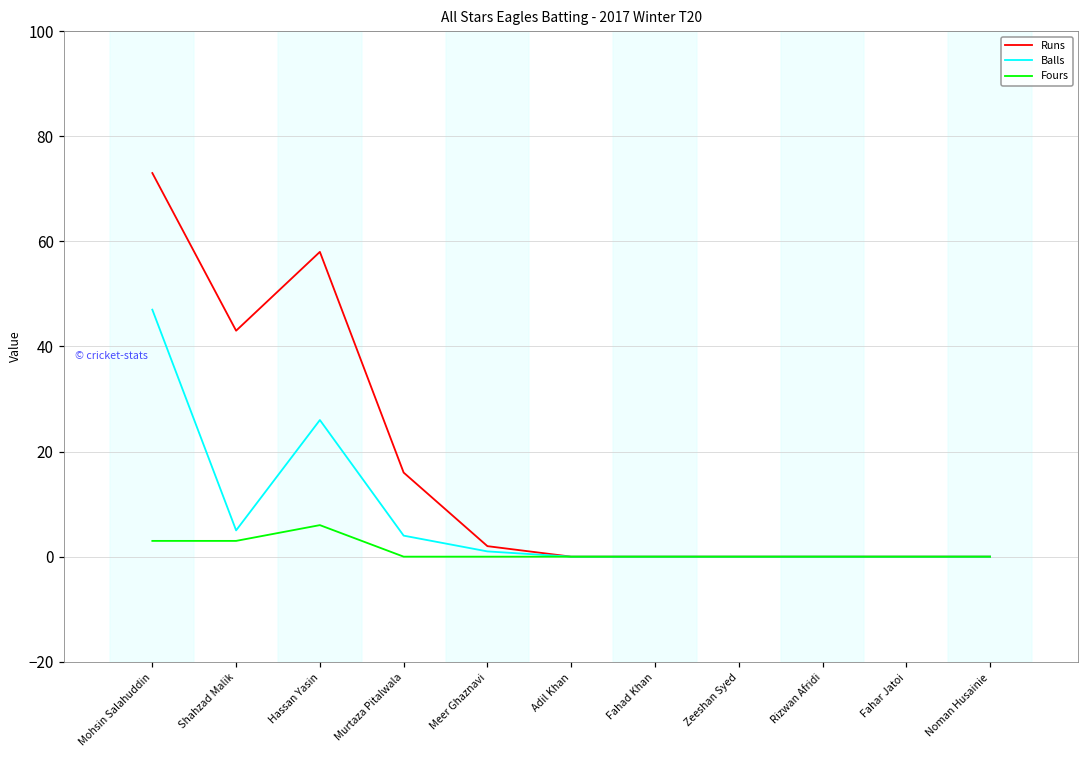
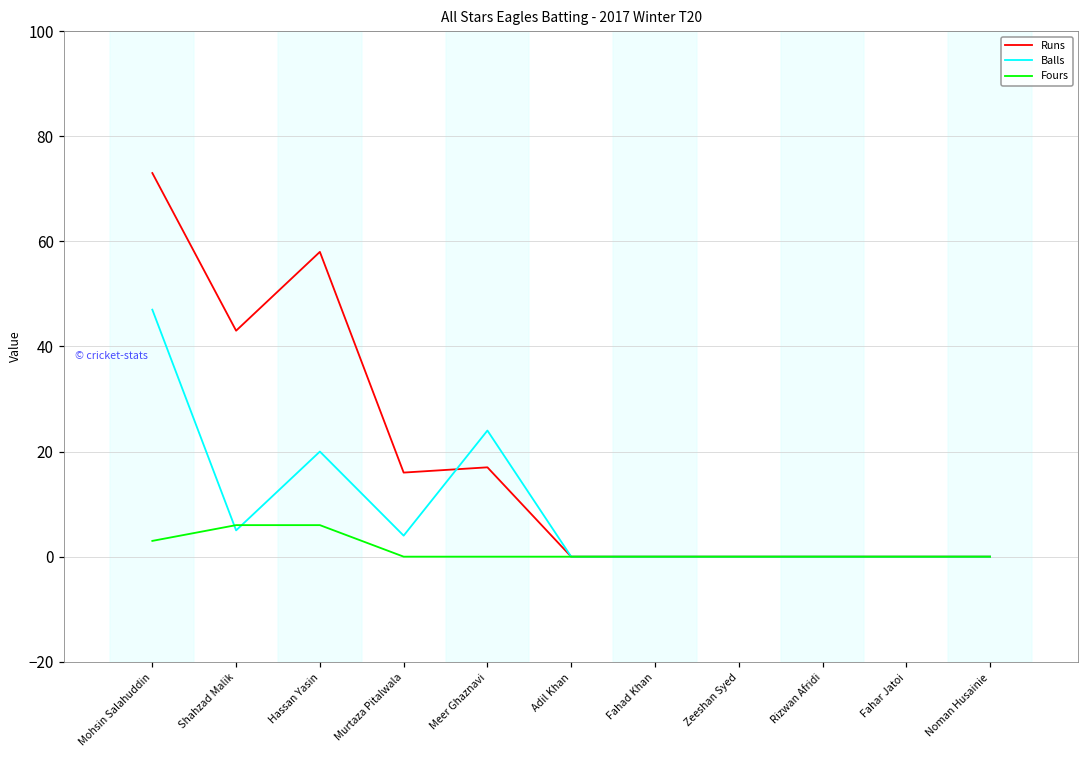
Fours, Shahzad Malik: 3 -> 6
Balls, Hassan Yasin: 26 -> 20
Runs, Meer Ghaznavi: 2 -> 17
Balls, Meer Ghaznavi: 1 -> 24
